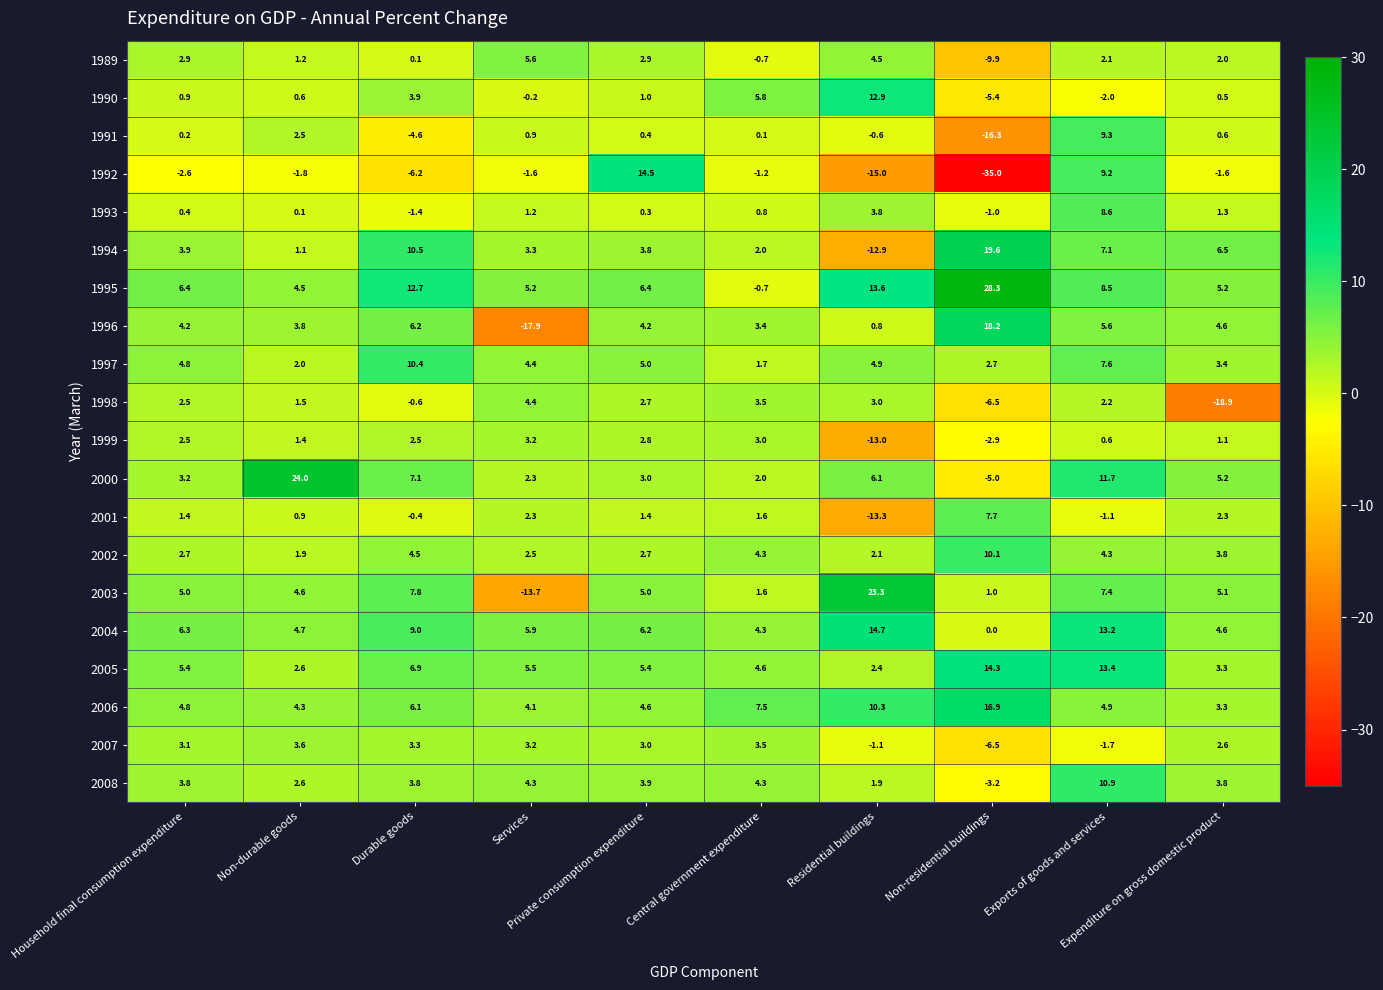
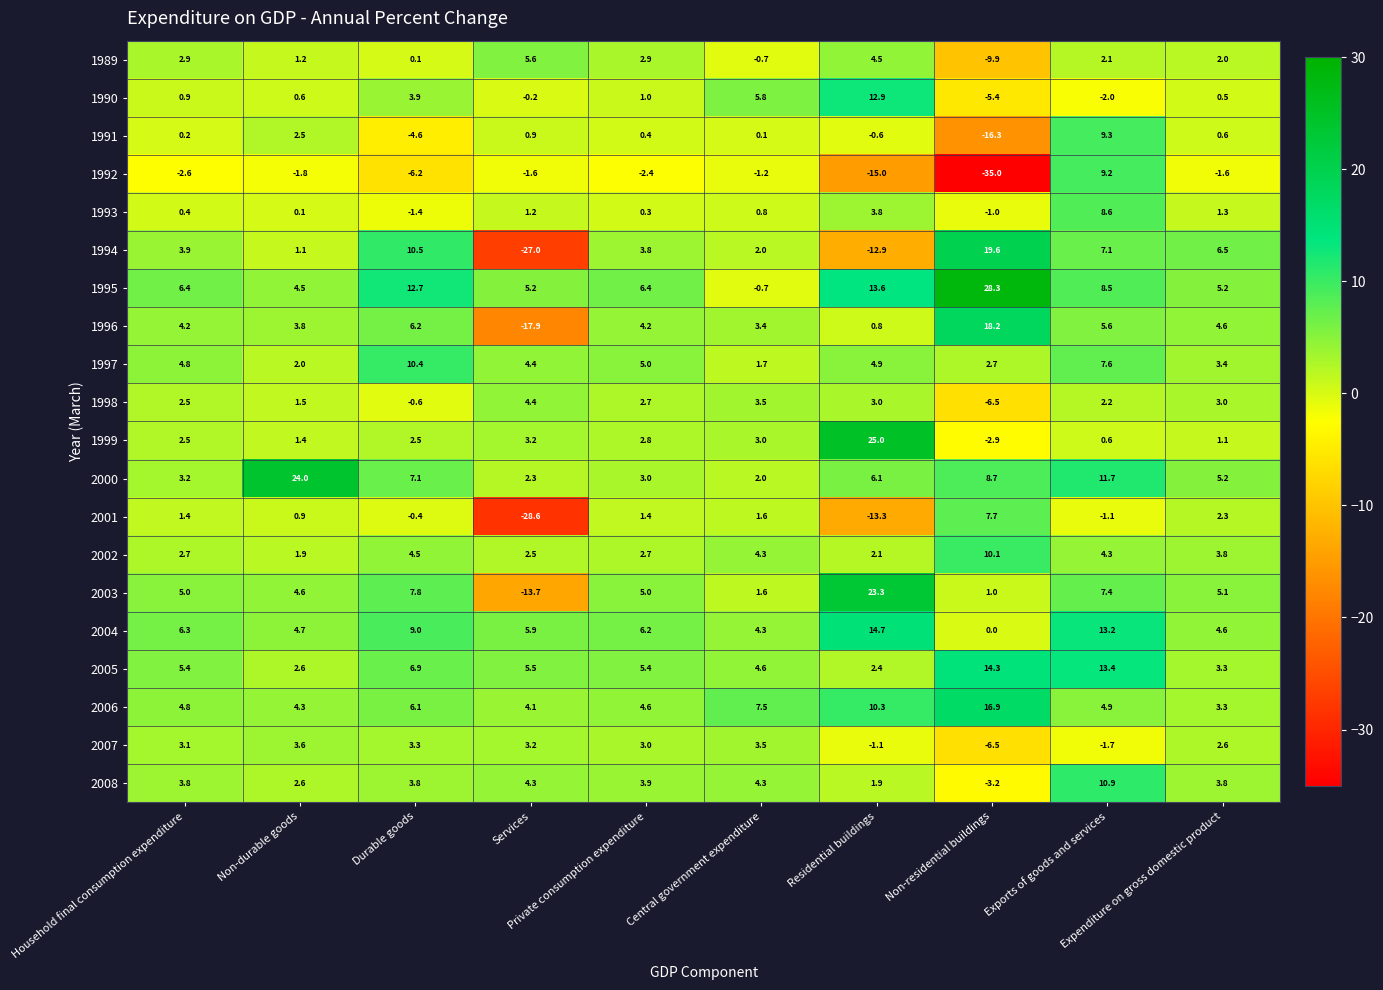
1992, Private consumption expenditure: 14.5 -> -2.4
1994, Services: 3.3 -> -27.0
1998, Expenditure on gross domestic product: -18.9 -> 3.0
1999, Residential buildings: -13.0 -> 25.0
2000, Non-residential buildings: -5.0 -> 8.7
2001, Services: 2.3 -> -28.6
